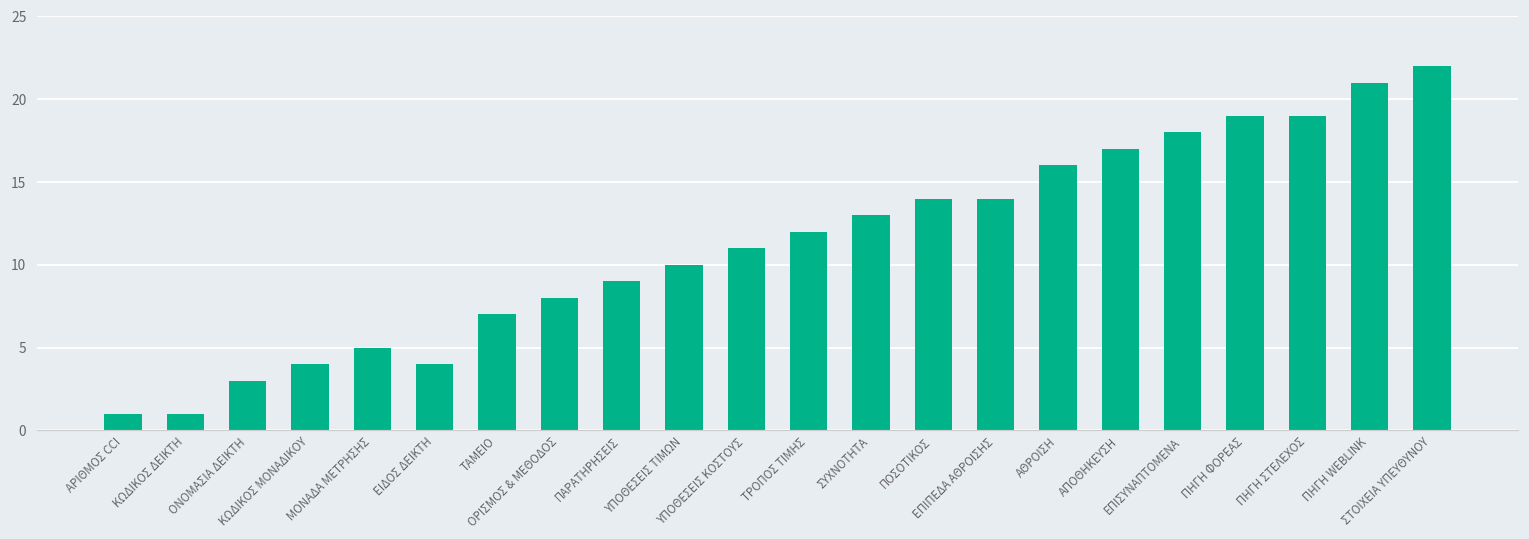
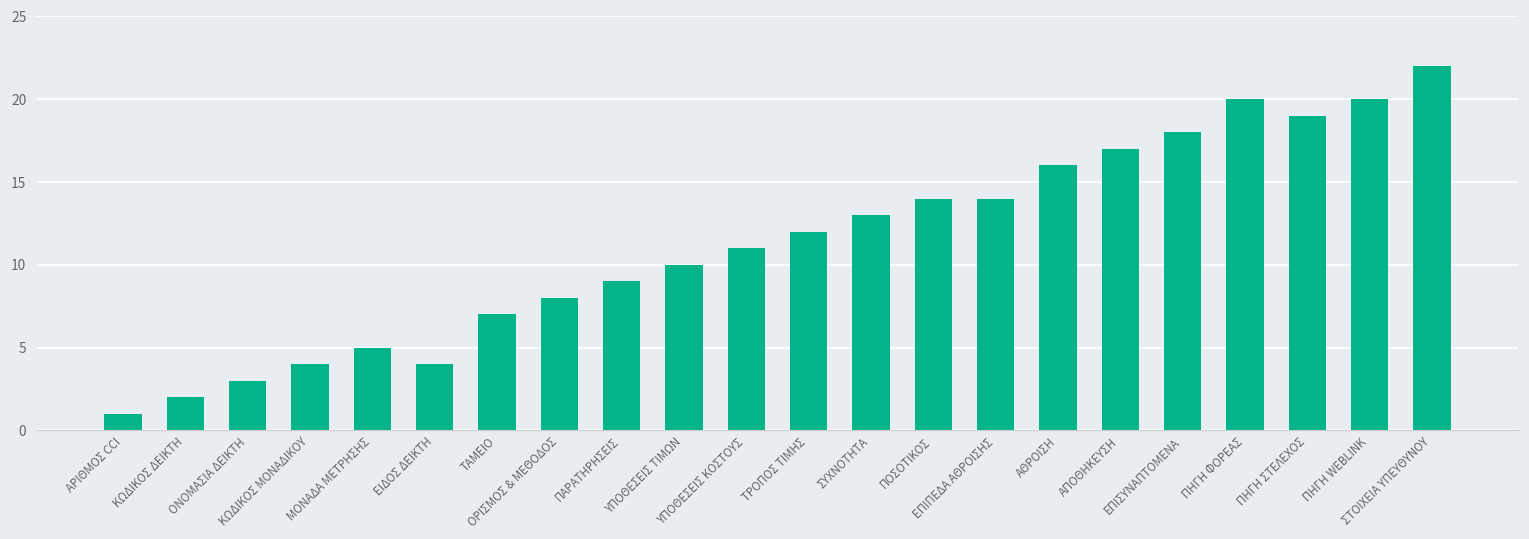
ΚΩΔΙΚΟΣ ΔΕΙΚΤΗ: 1 -> 2
ΠΗΓΗ ΦΟΡΕΑΣ: 19 -> 20
ΠΗΓΗ WEBLINK: 21 -> 20
